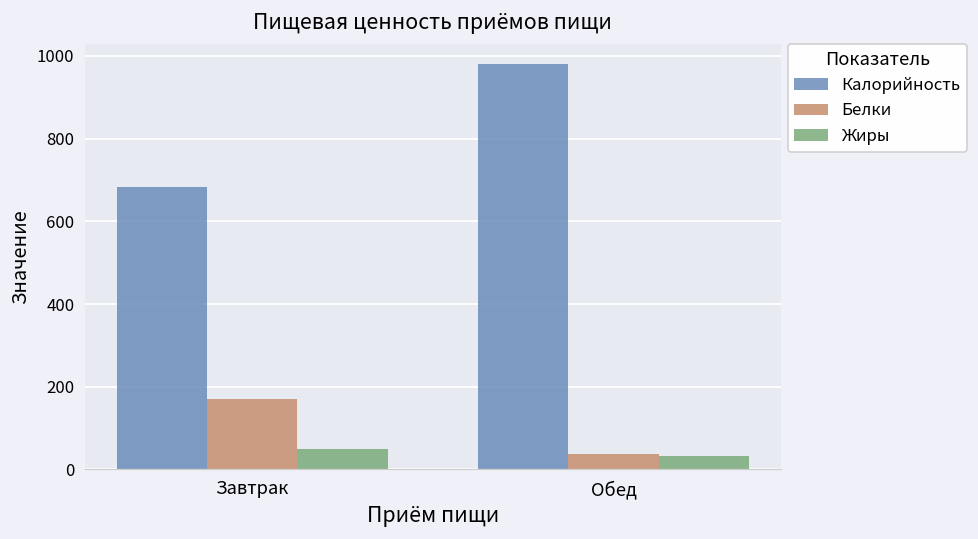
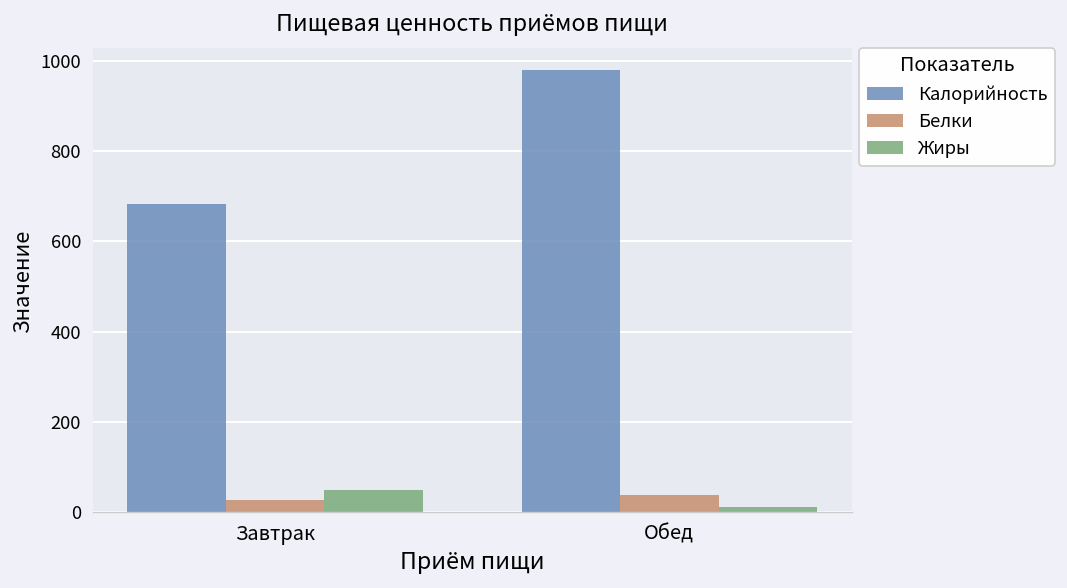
Белки, Завтрак: 170 -> 30
Жиры, Обед: 30 -> 10
